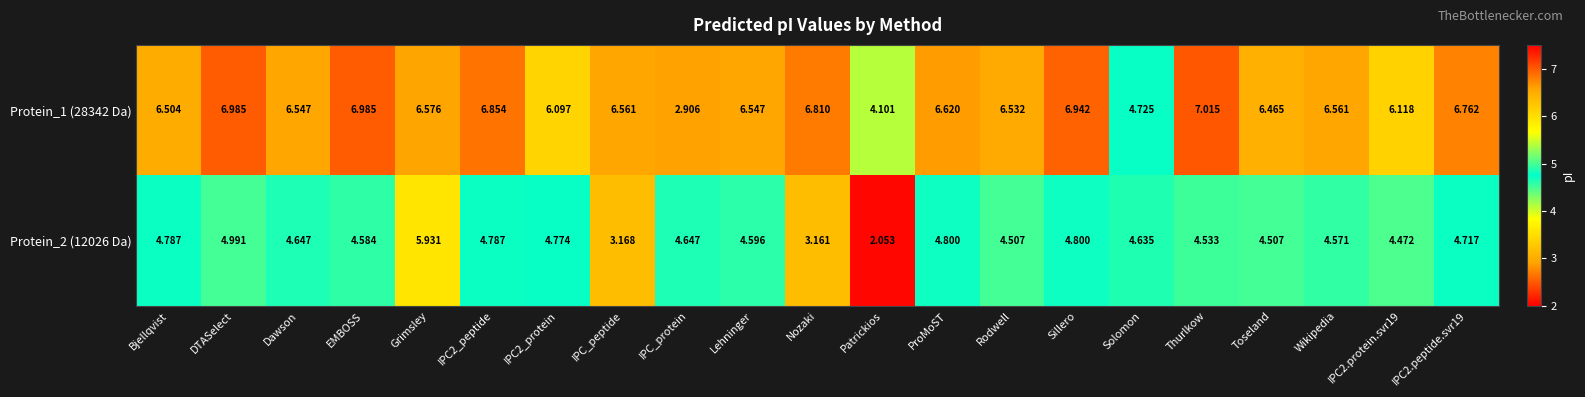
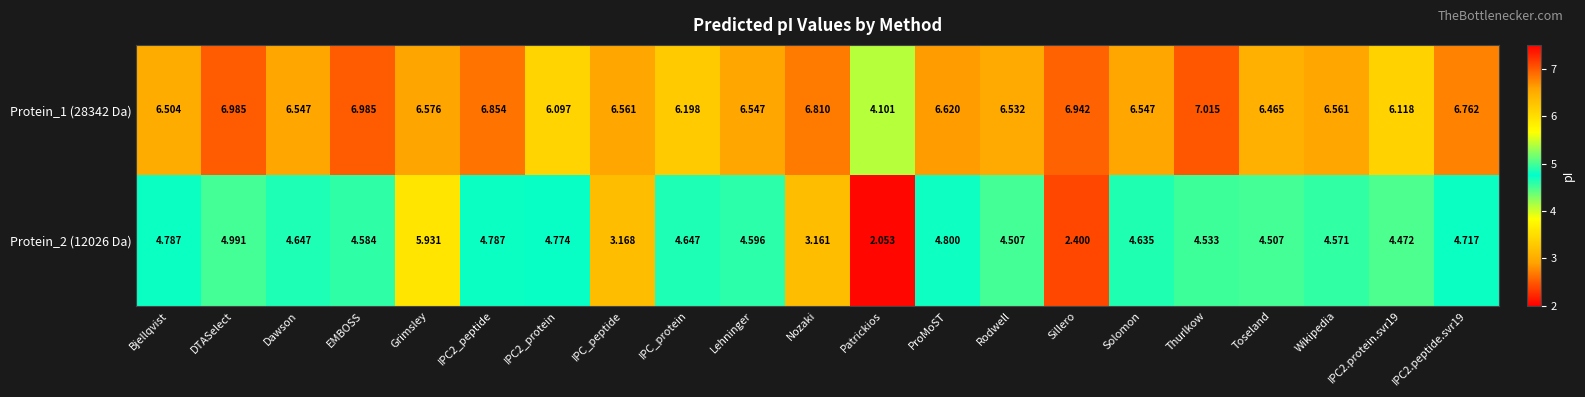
Protein_1 (28342 Da), IPC_protein: 2.906 -> 6.198
Protein_1 (28342 Da), Solomon: 4.725 -> 6.547
Protein_2 (12026 Da), Sillero: 4.800 -> 2.400
